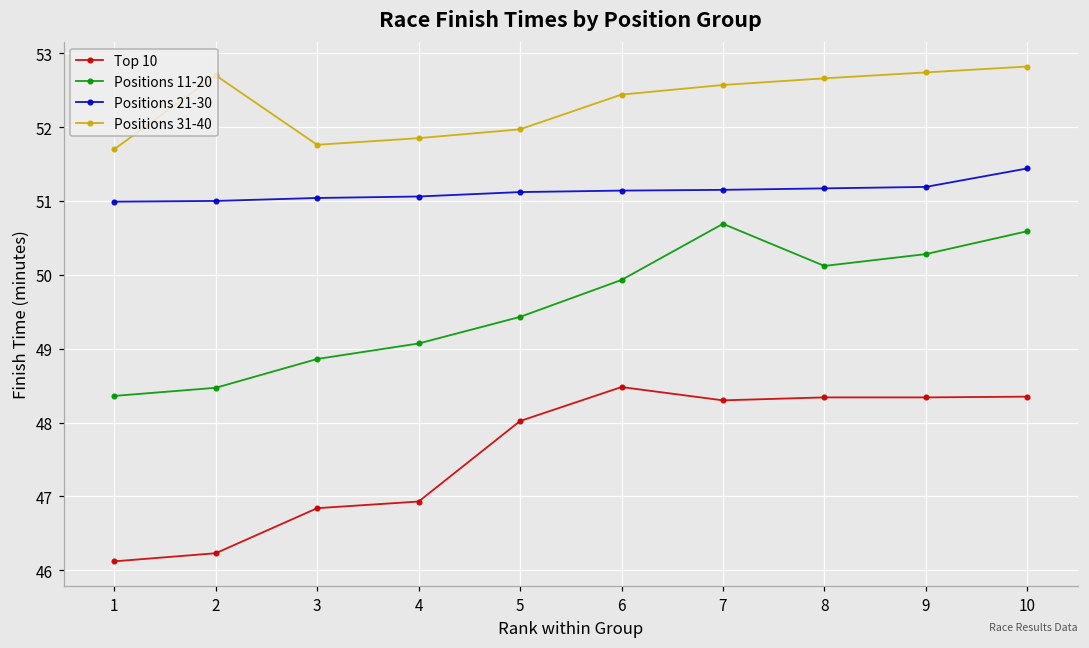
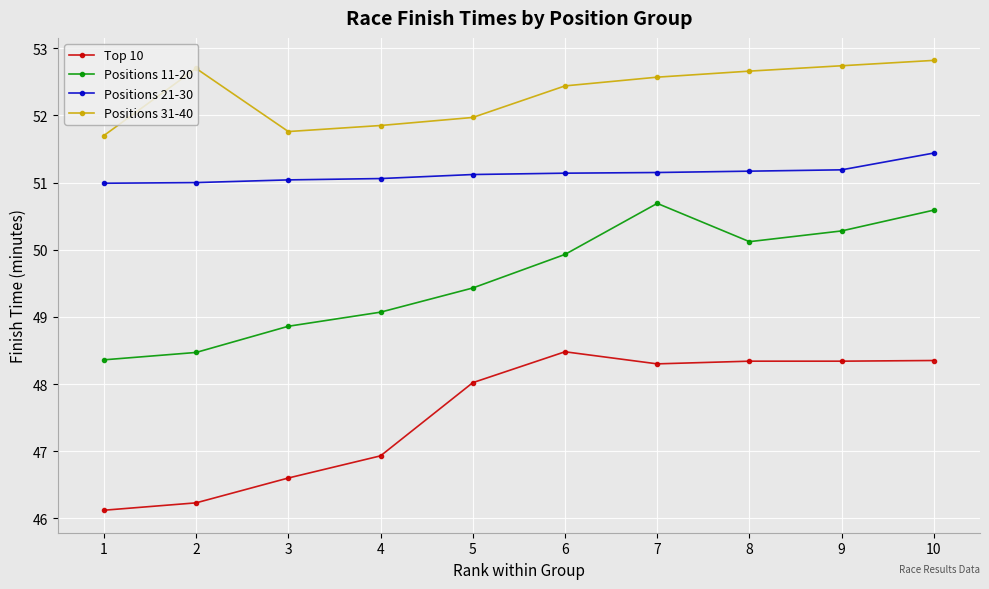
Top 10, 3: 46.8 -> 46.6
